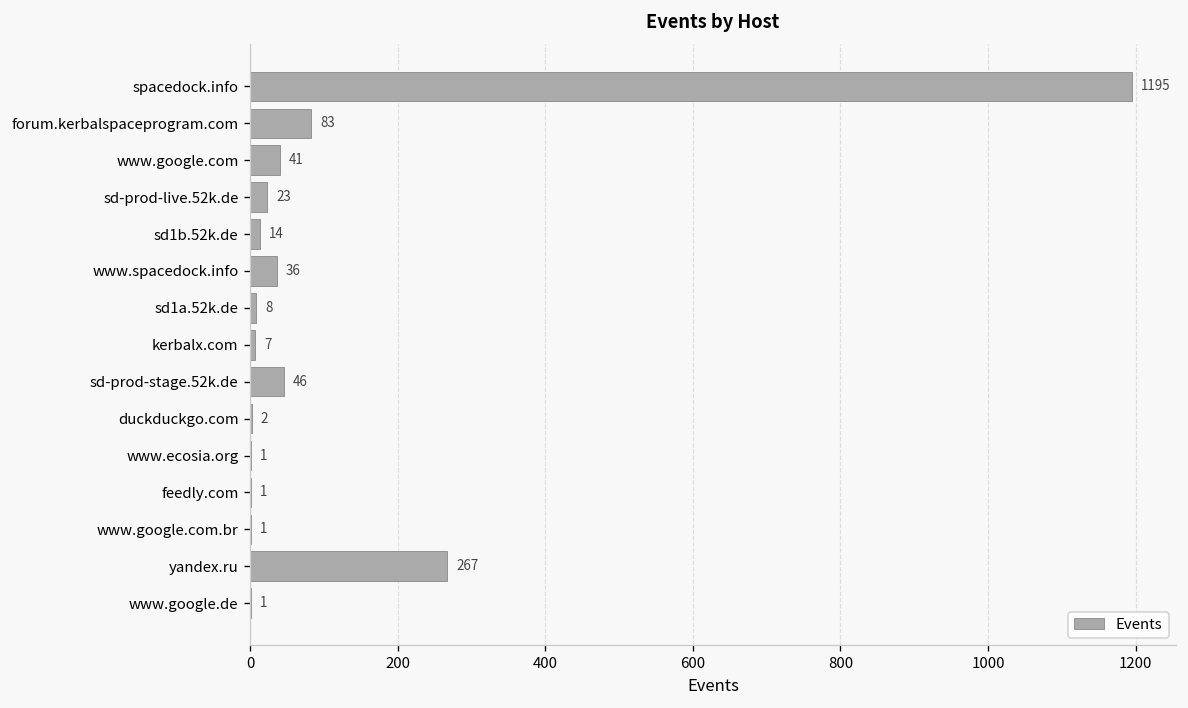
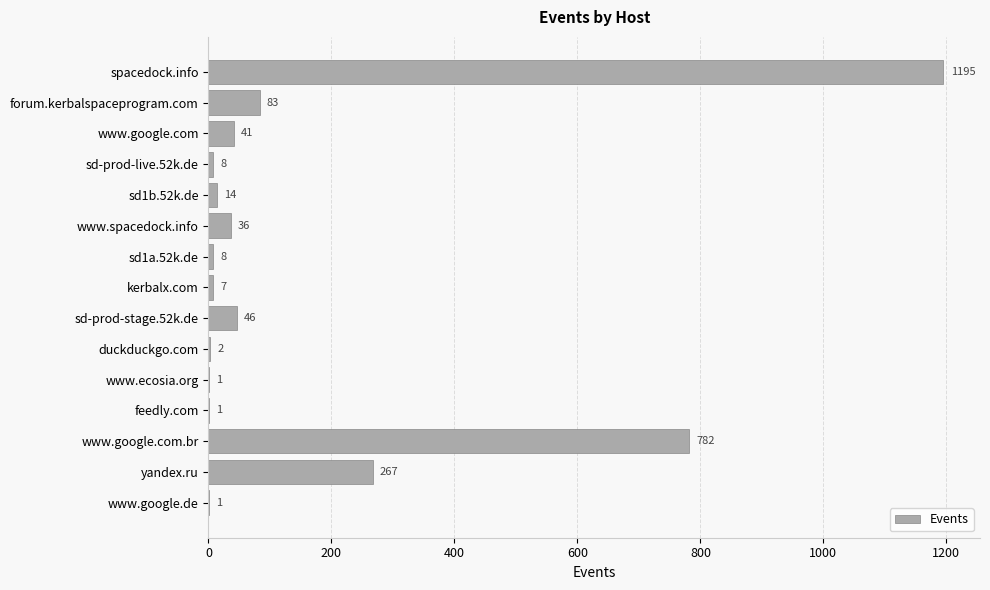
sd-prod-live.52k.de: 23 -> 8
www.google.com.br: 1 -> 782
